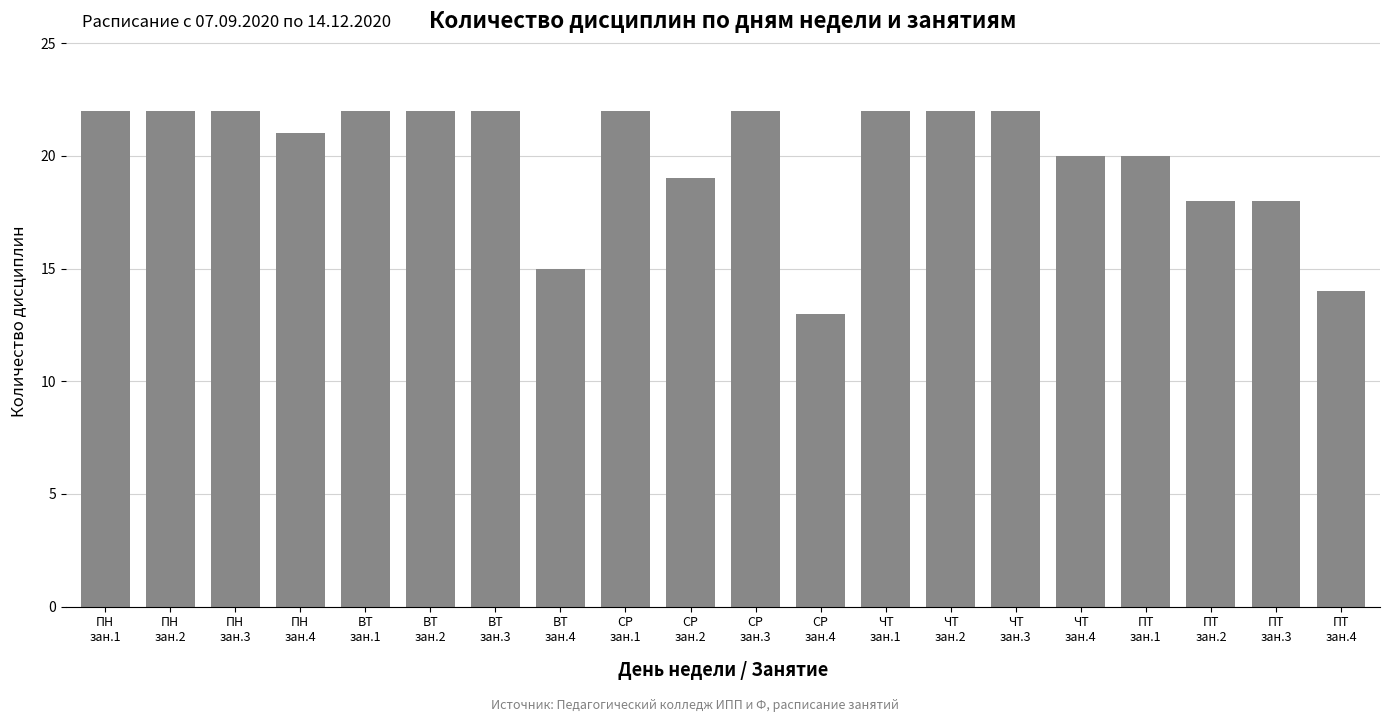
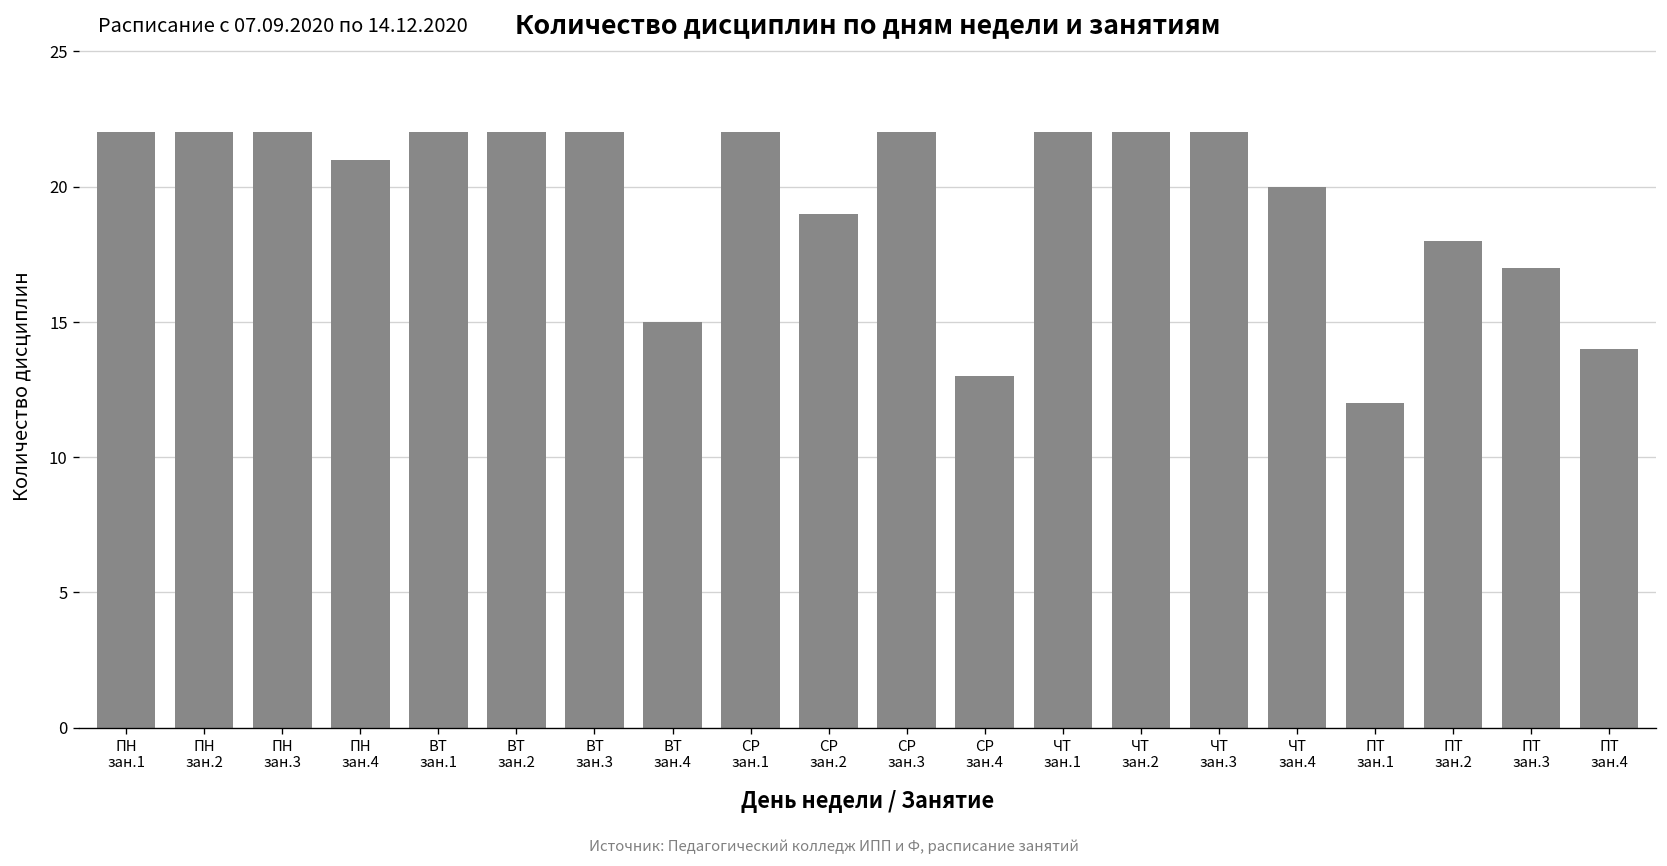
ПТ зан.1: 20 -> 12
ПТ зан.3: 18 -> 17
